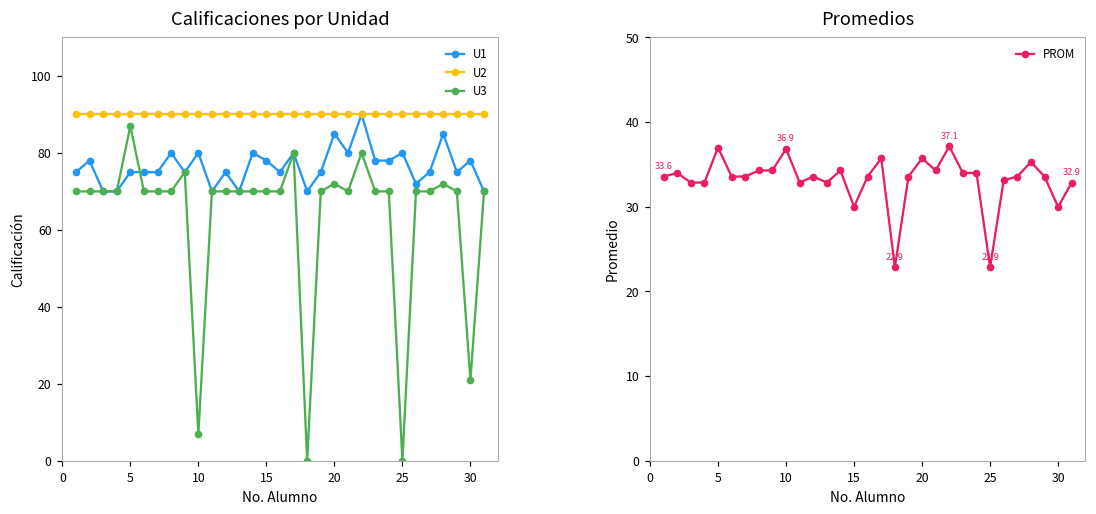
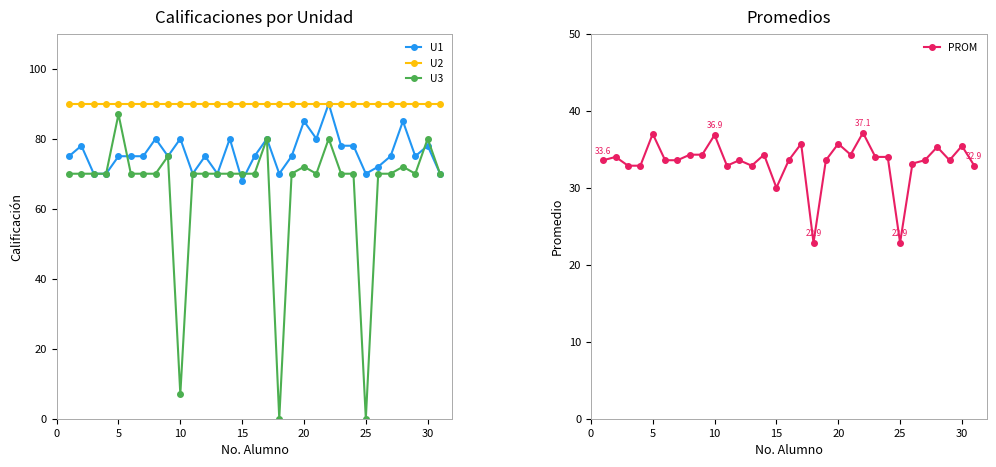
Calificaciones por Unidad, U1, 15: 78 -> 68
Calificaciones por Unidad, U1, 25: 80 -> 70
Calificaciones por Unidad, U3, 30: 21 -> 80
Promedios, 30: 30 -> 35
